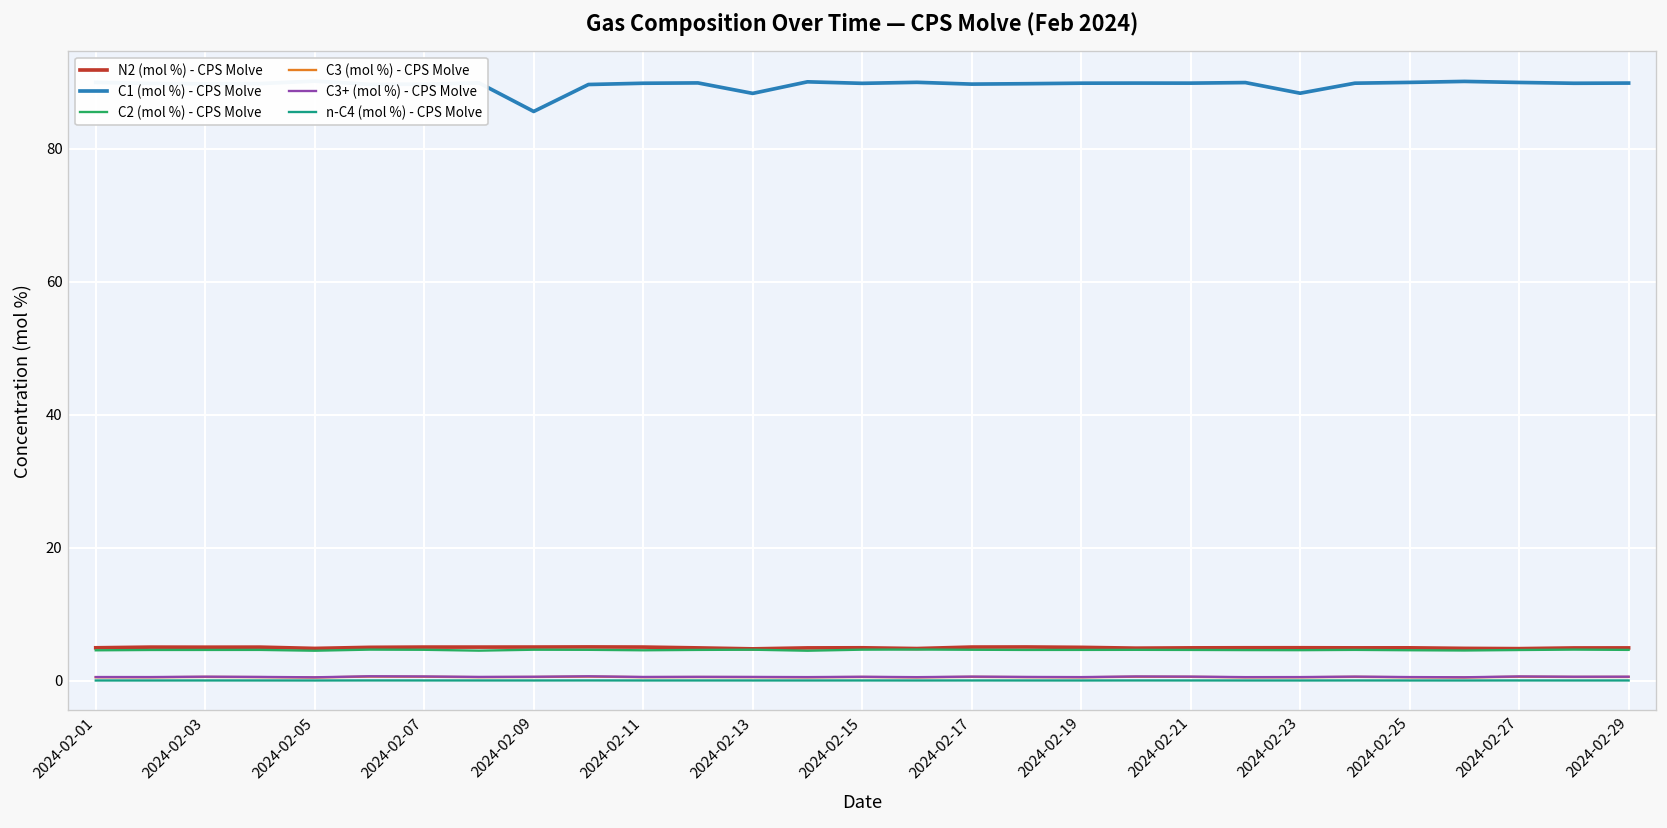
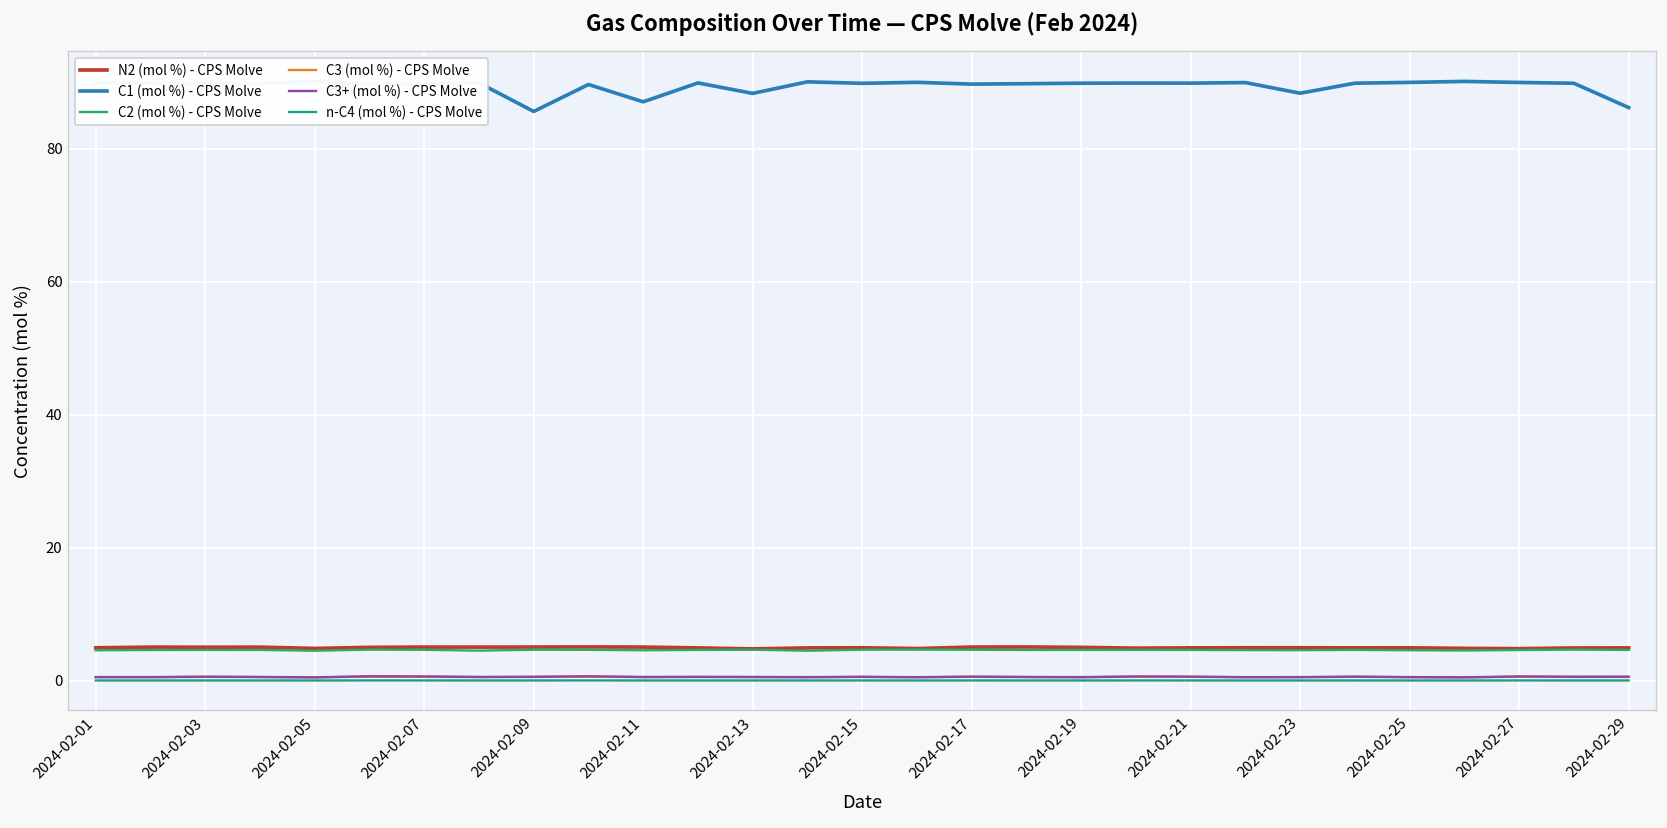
C1 (mol %) - CPS Molve, 2024-02-11: 90 -> 87
C1 (mol %) - CPS Molve, 2024-02-29: 90 -> 86
